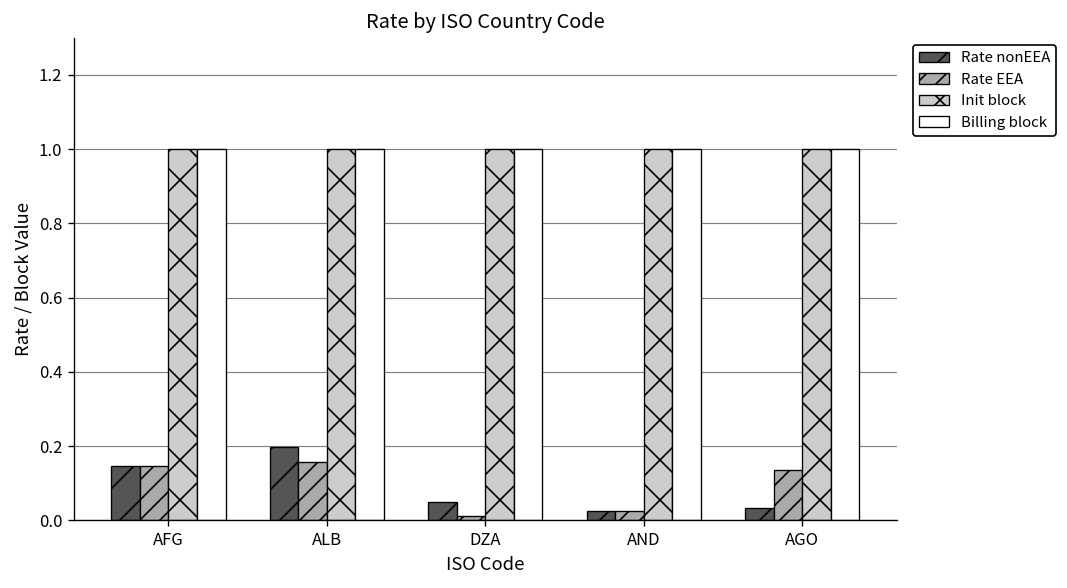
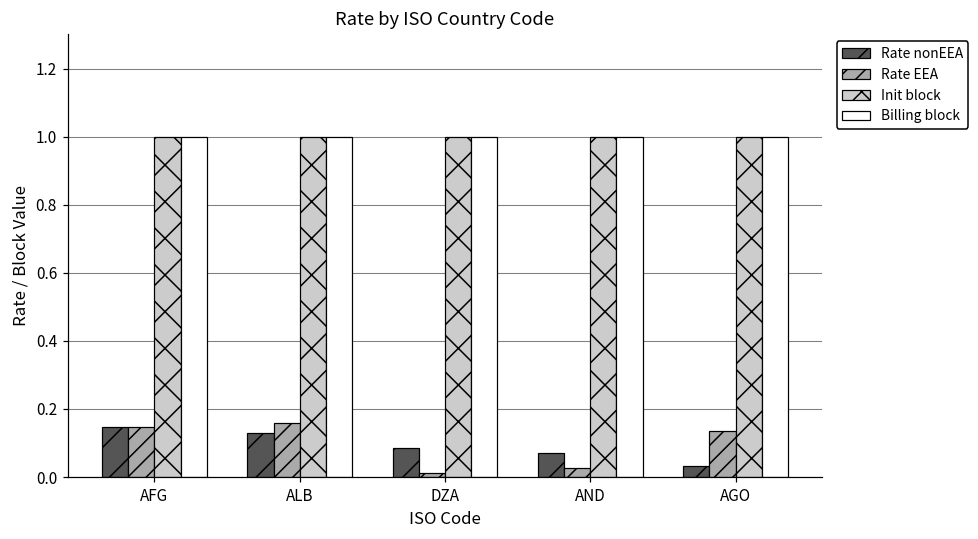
Rate nonEEA, ALB: 0.20 -> 0.13
Rate nonEEA, DZA: 0.05 -> 0.09
Rate nonEEA, AND: 0.03 -> 0.07
